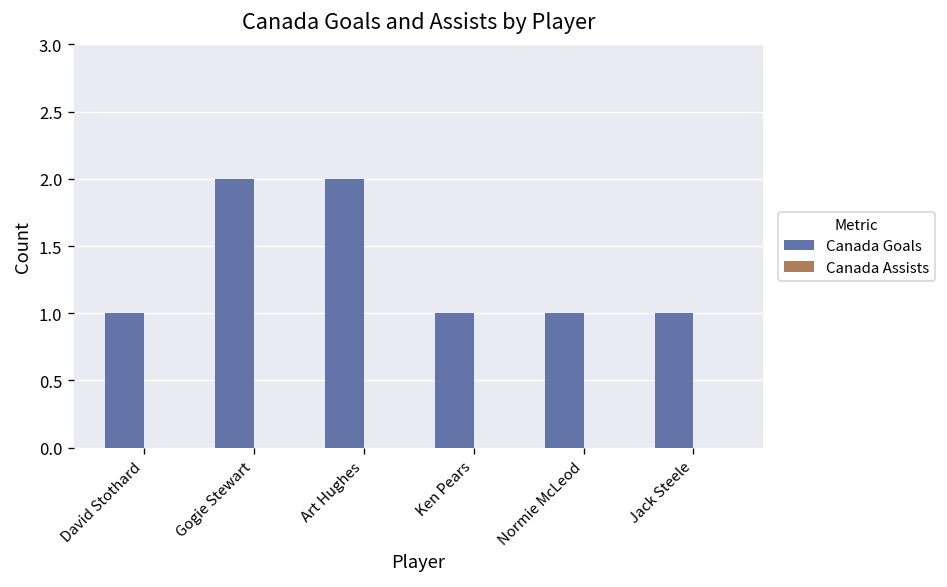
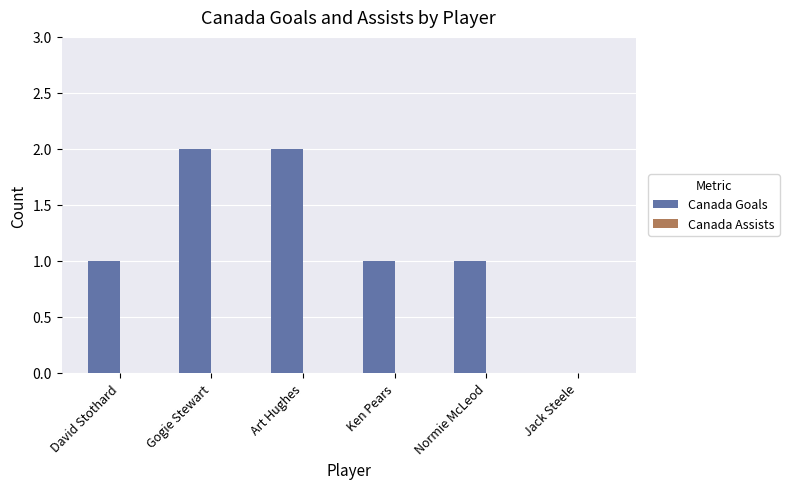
Canada Goals, Jack Steele: 1 -> 0
